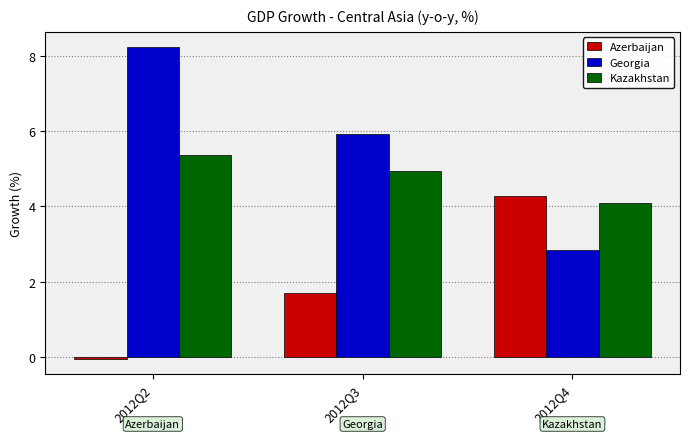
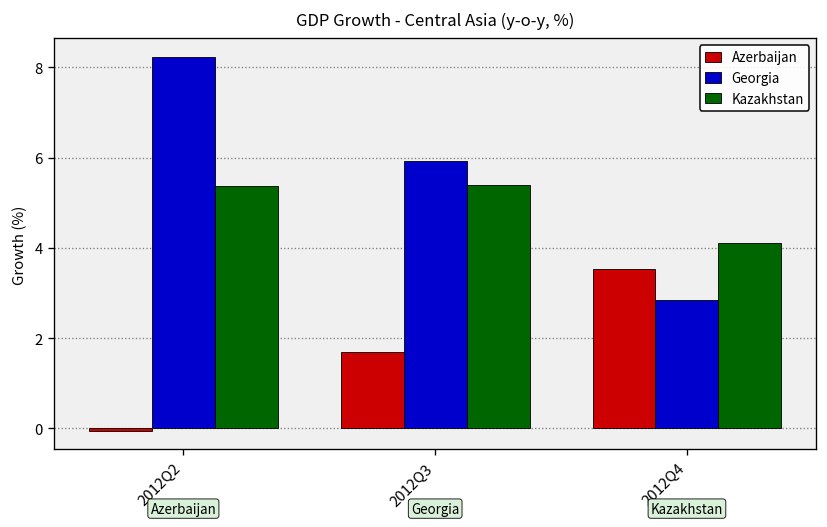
Kazakhstan, 2012Q3: 4.9 -> 5.4
Azerbaijan, 2012Q4: 4.3 -> 3.5
